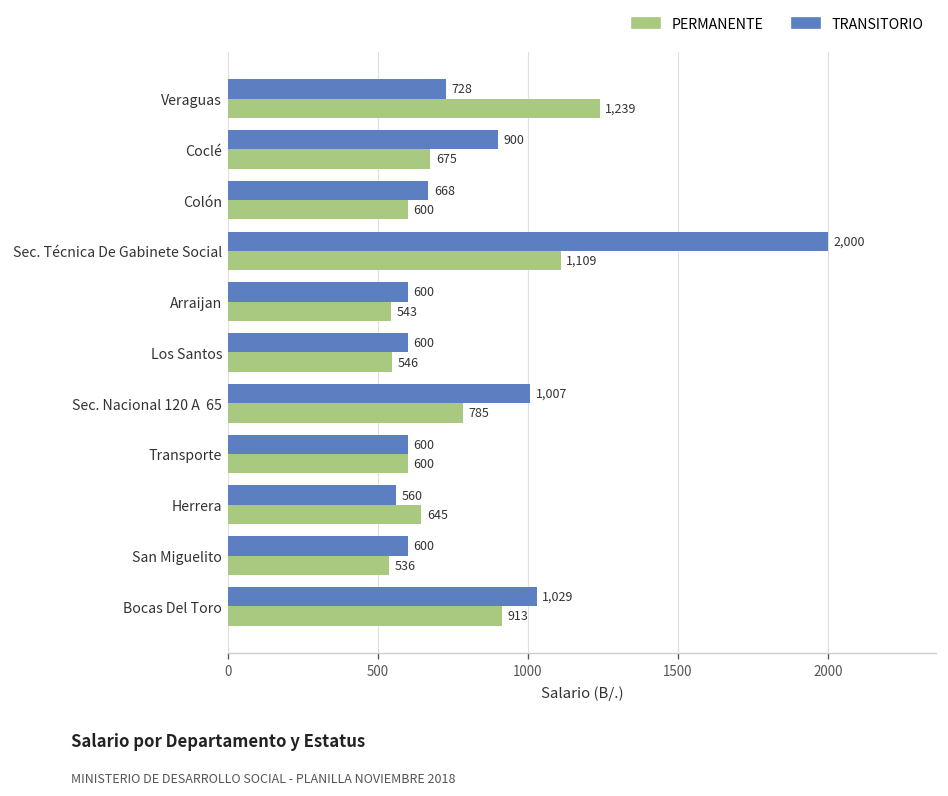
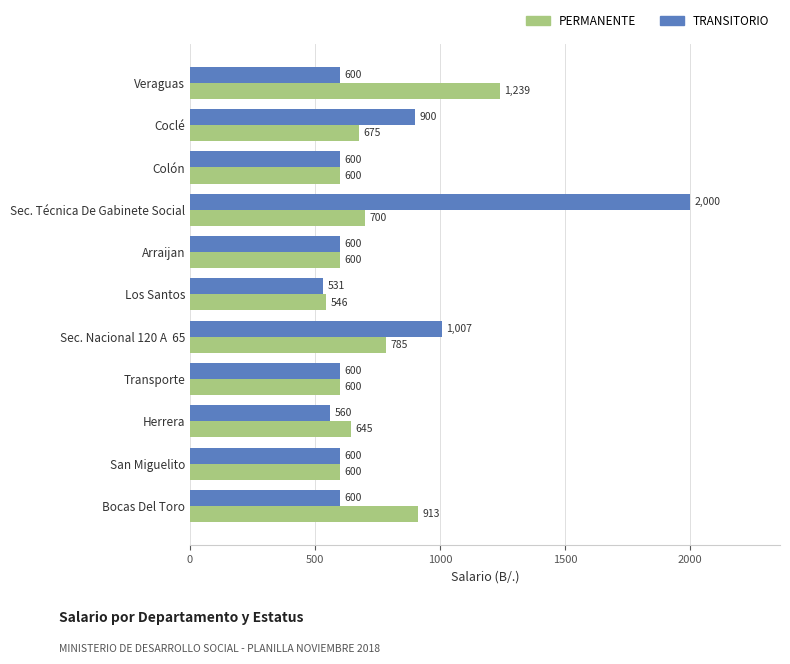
TRANSITORIO, Veraguas: 728 -> 600
TRANSITORIO, Colón: 668 -> 600
PERMANENTE, Sec. Técnica De Gabinete Social: 1,109 -> 700
PERMANENTE, Arraijan: 543 -> 600
TRANSITORIO, Los Santos: 600 -> 531
PERMANENTE, San Miguelito: 536 -> 600
TRANSITORIO, Bocas Del Toro: 1,029 -> 600
